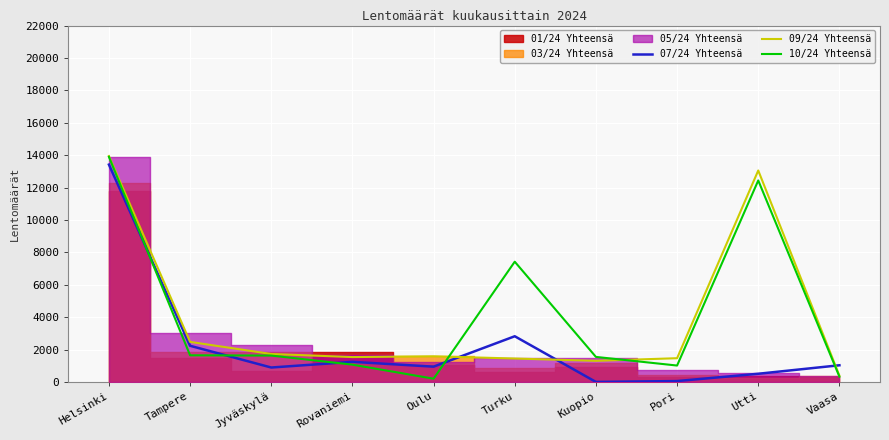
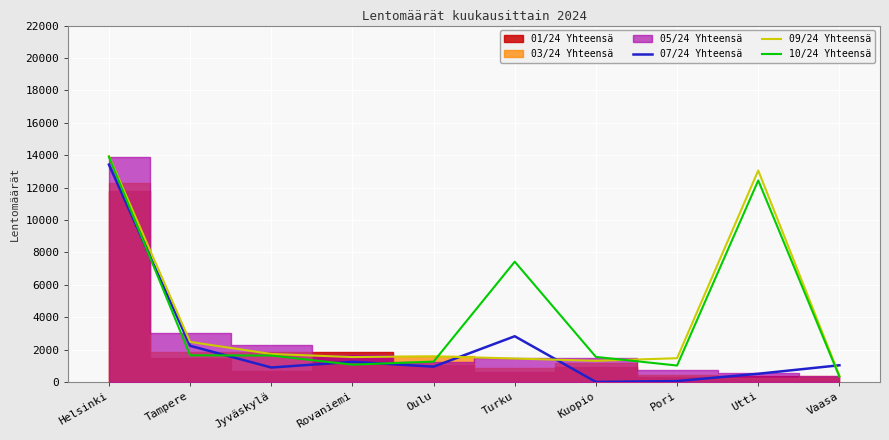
10/24 Yhteensä, Oulu: 200 -> 1300
